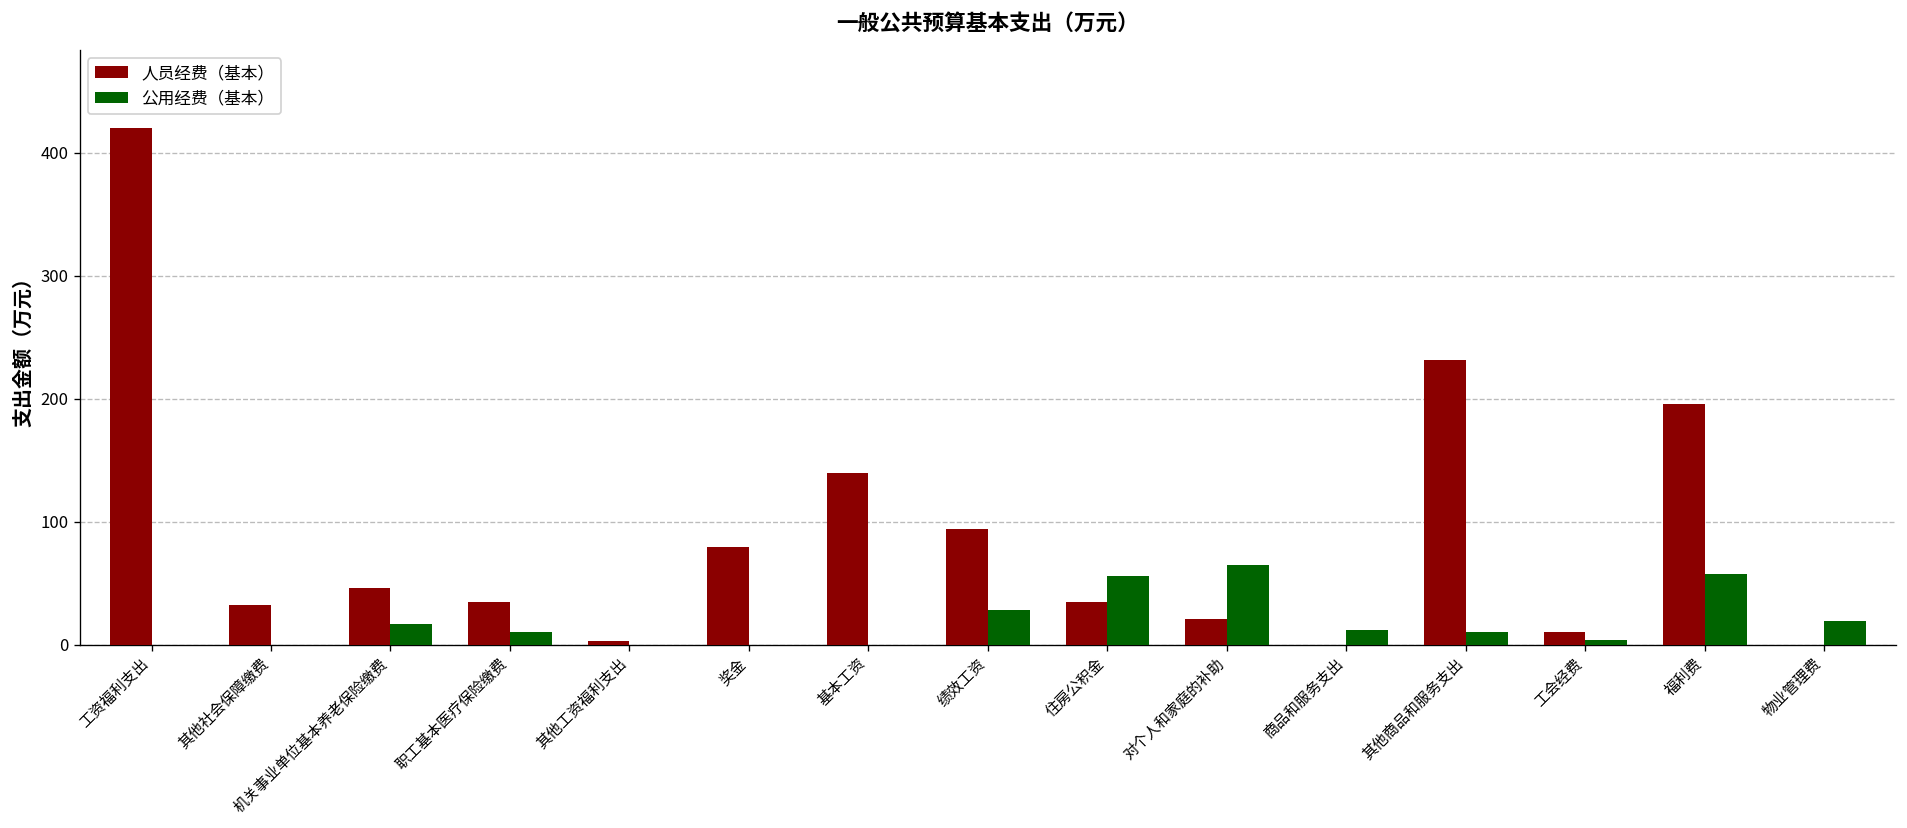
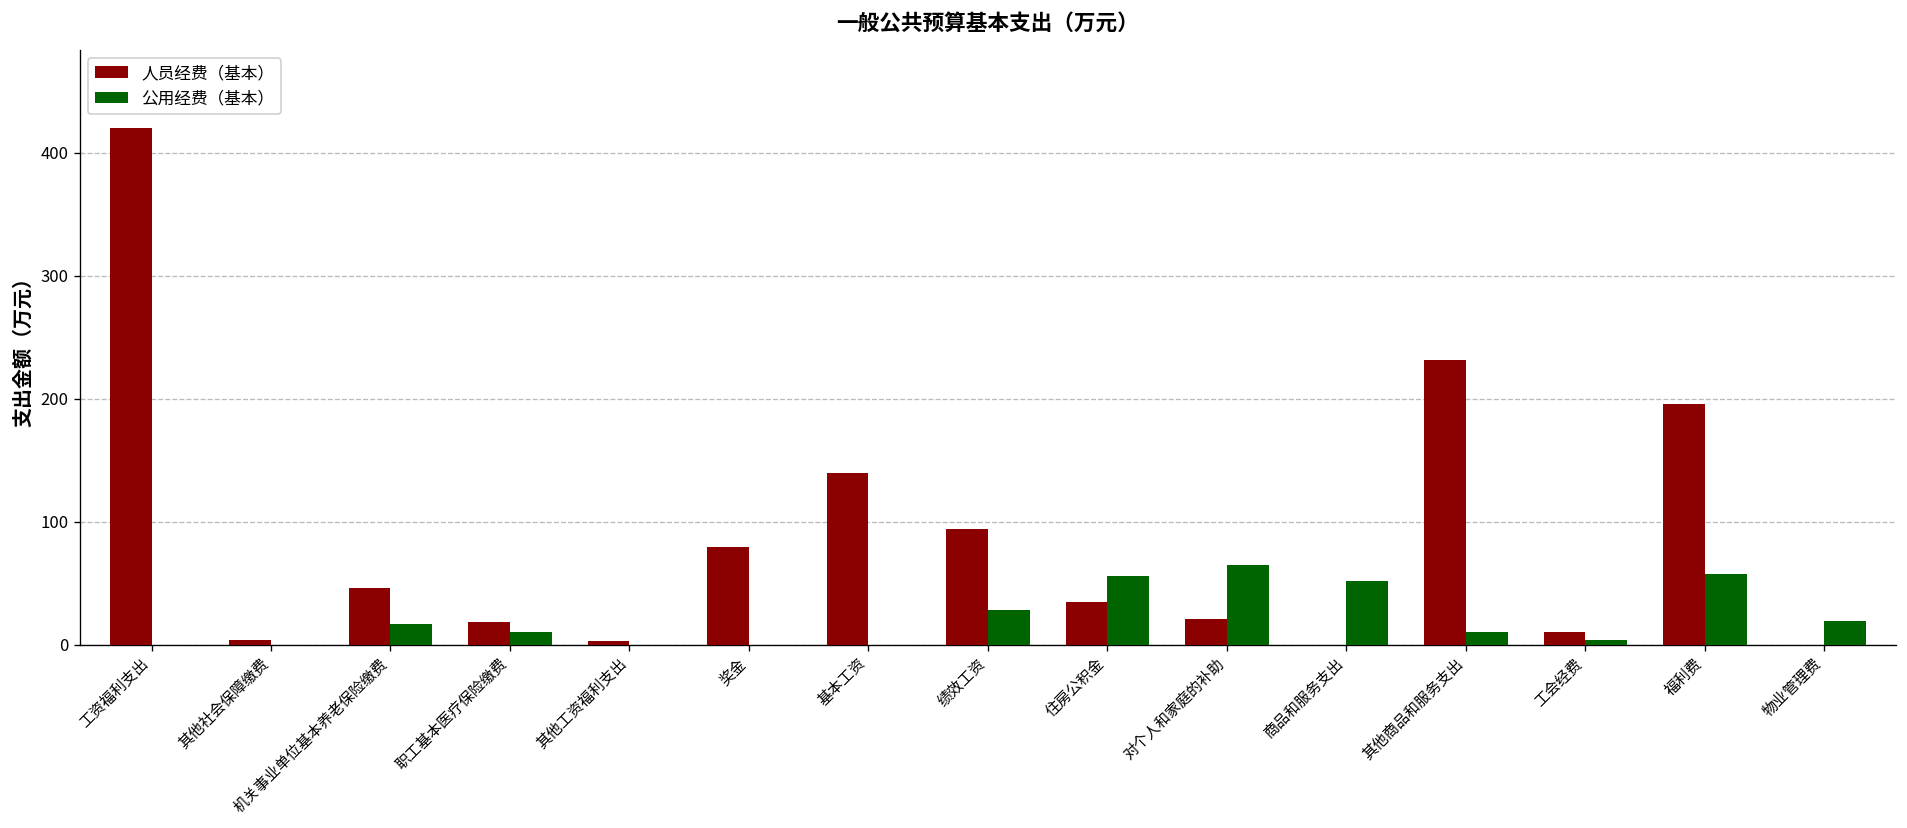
人员经费（基本）, 其他社会保障缴费: 33 -> 4
人员经费（基本）, 职工基本医疗保险缴费: 35 -> 19
公用经费（基本）, 商品和服务支出: 12 -> 52
